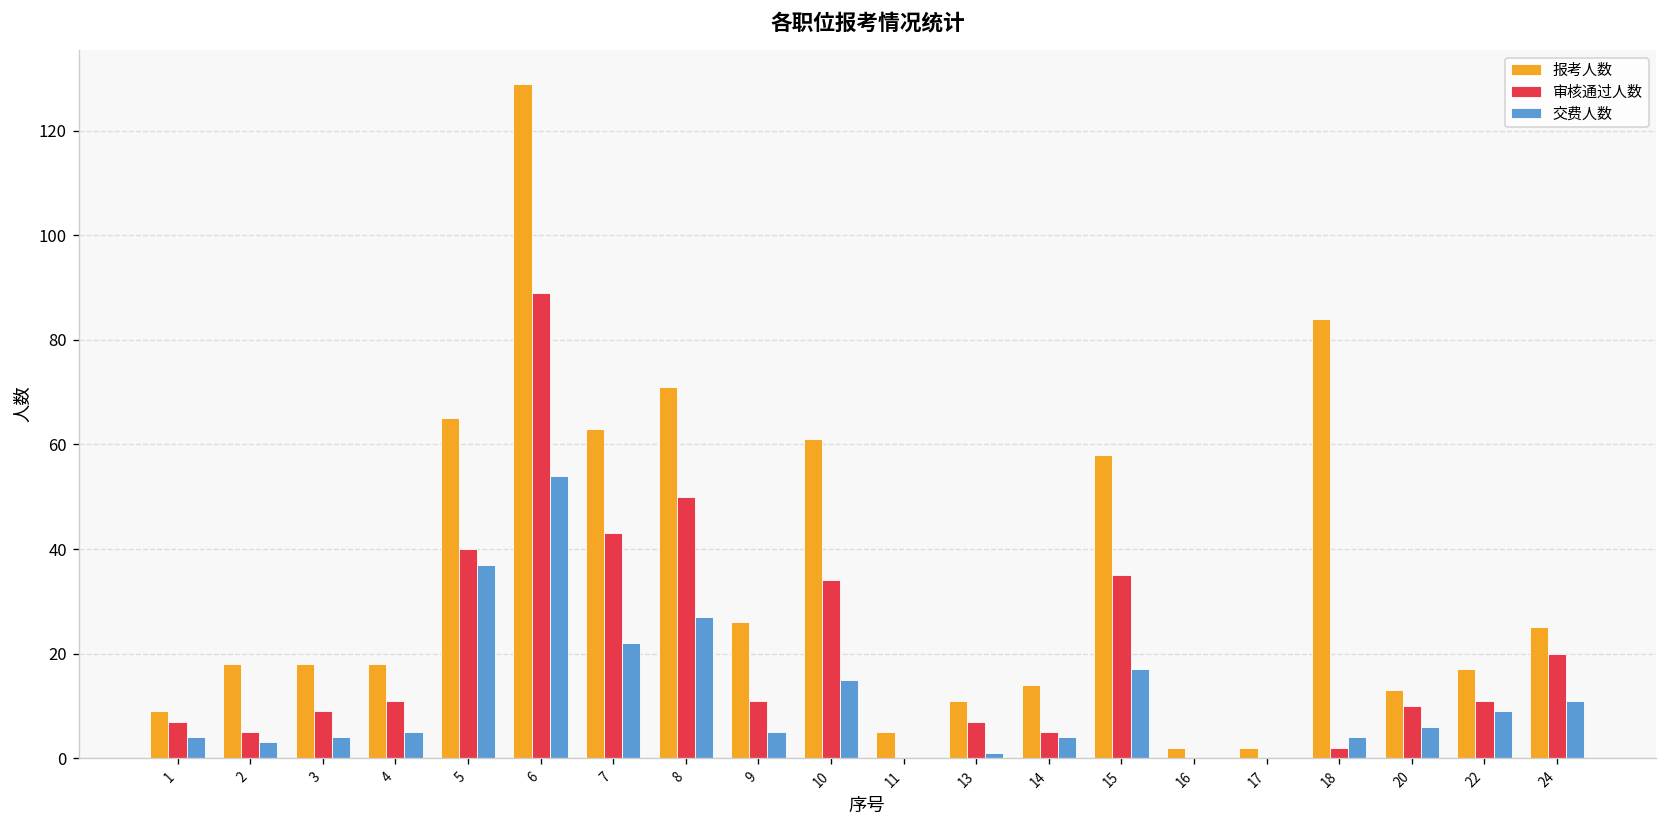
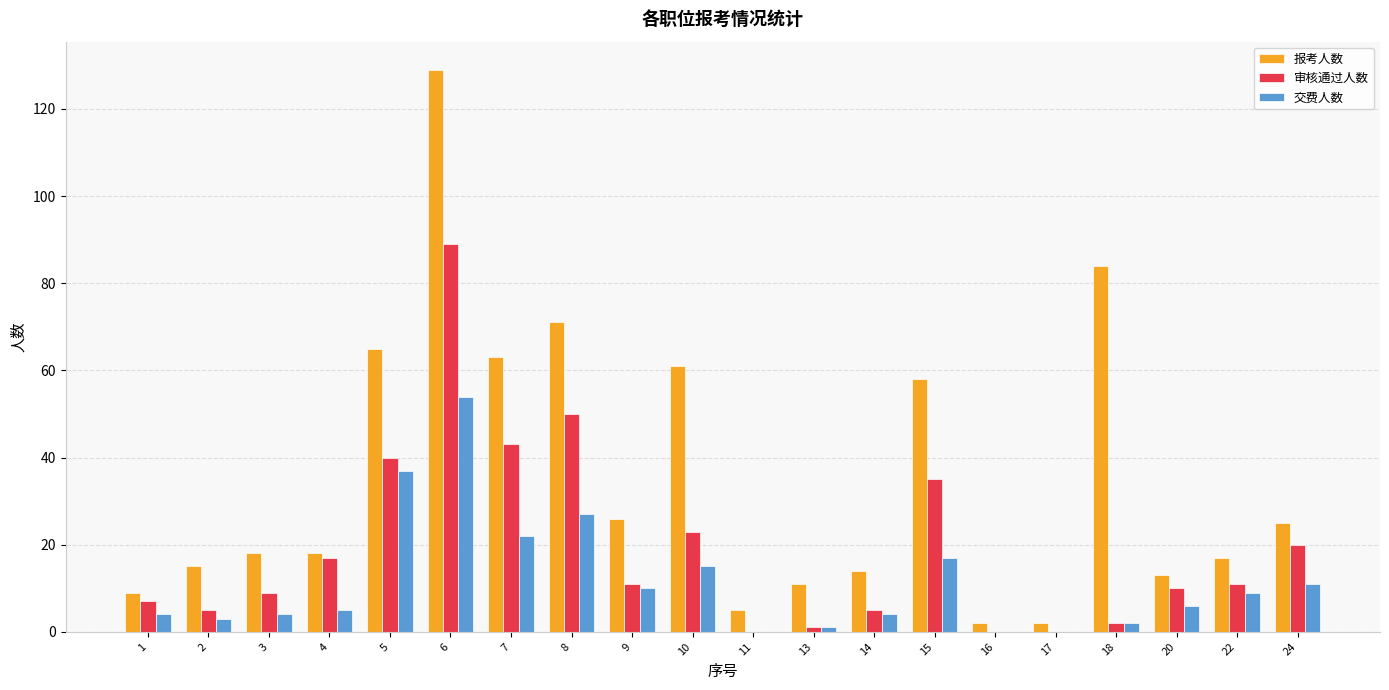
报考人数, 2: 18 -> 15
审核通过人数, 4: 11 -> 17
交费人数, 9: 5 -> 10
审核通过人数, 10: 34 -> 23
审核通过人数, 13: 7 -> 1
交费人数, 18: 4 -> 2
